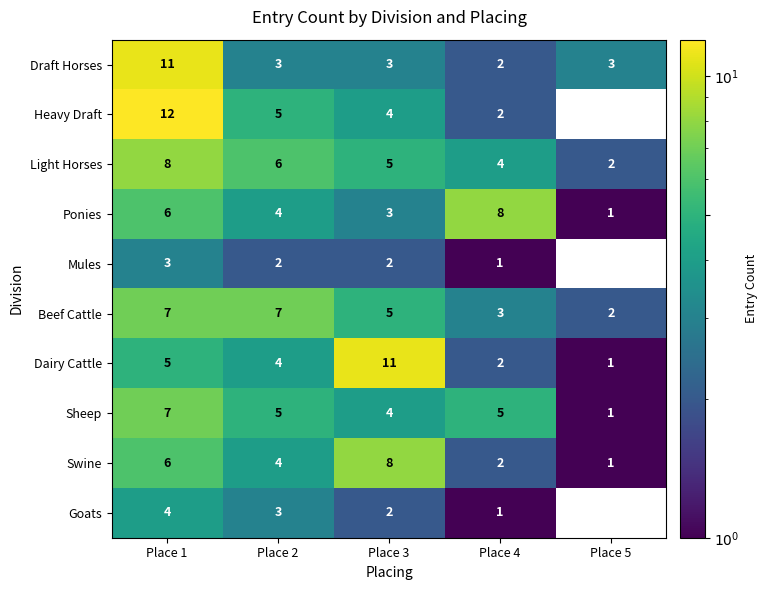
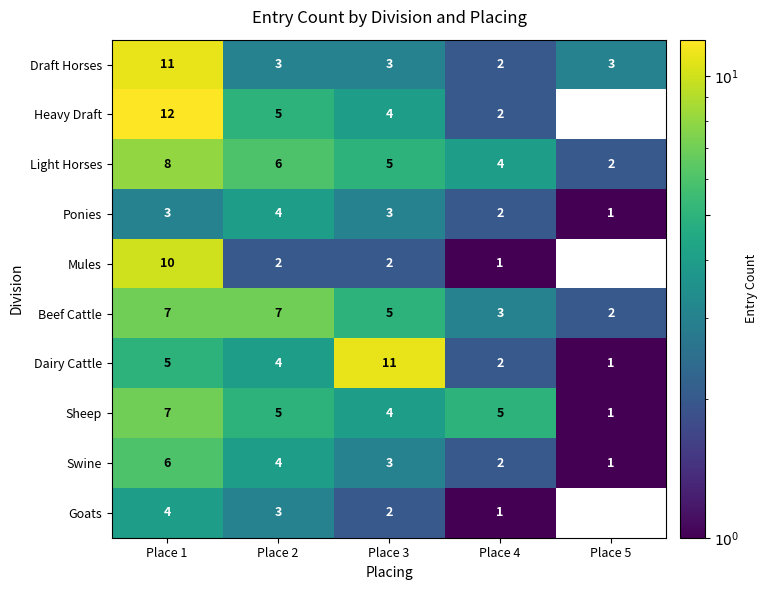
Ponies, Place 1: 6 -> 3
Ponies, Place 4: 8 -> 2
Mules, Place 1: 3 -> 10
Swine, Place 3: 8 -> 3
